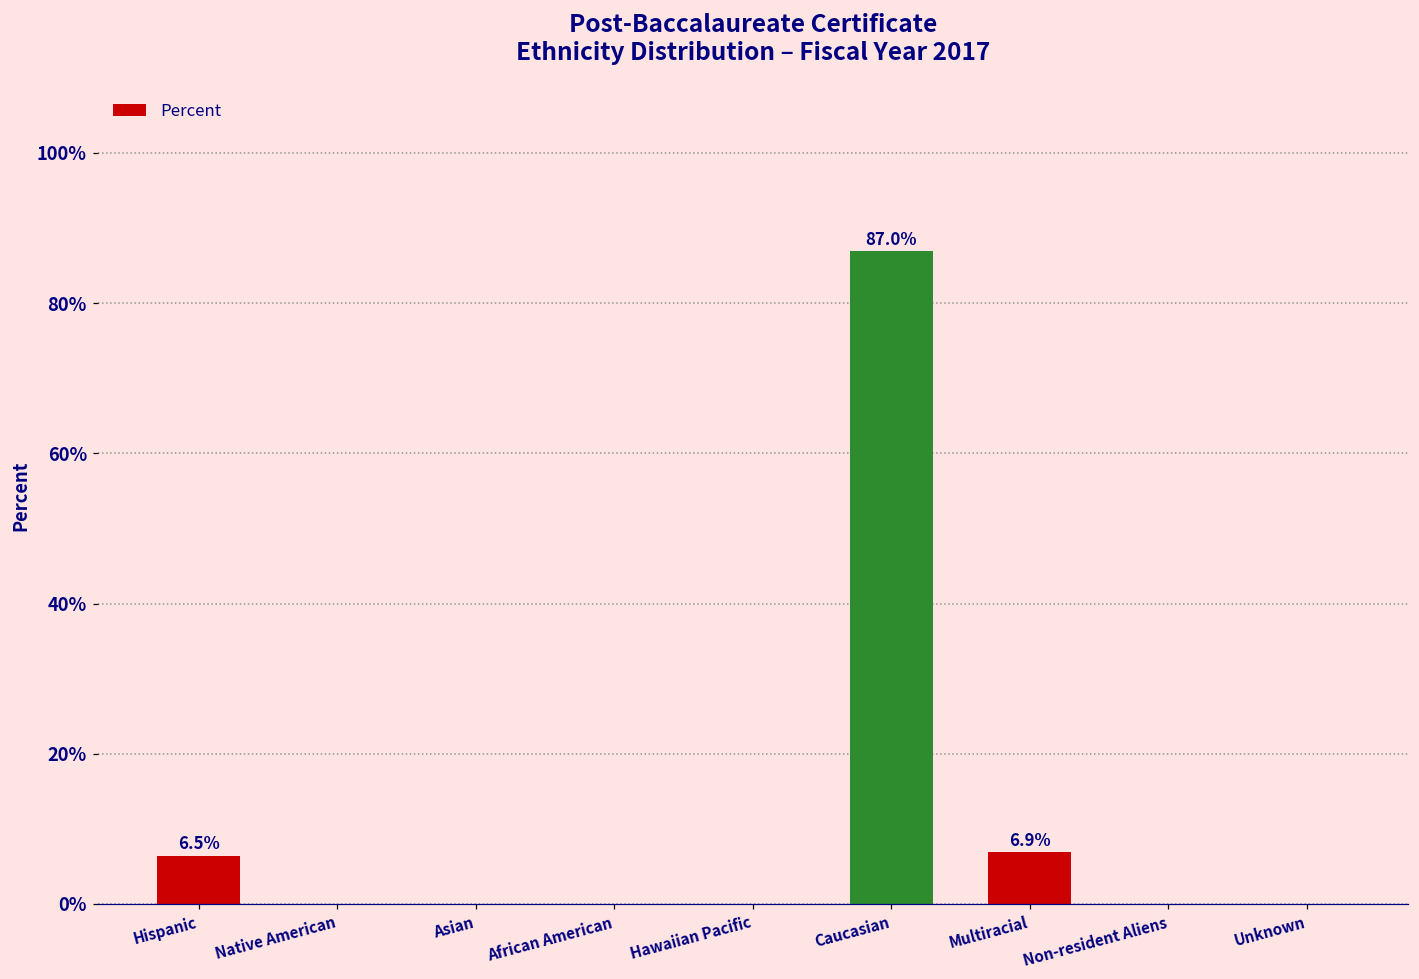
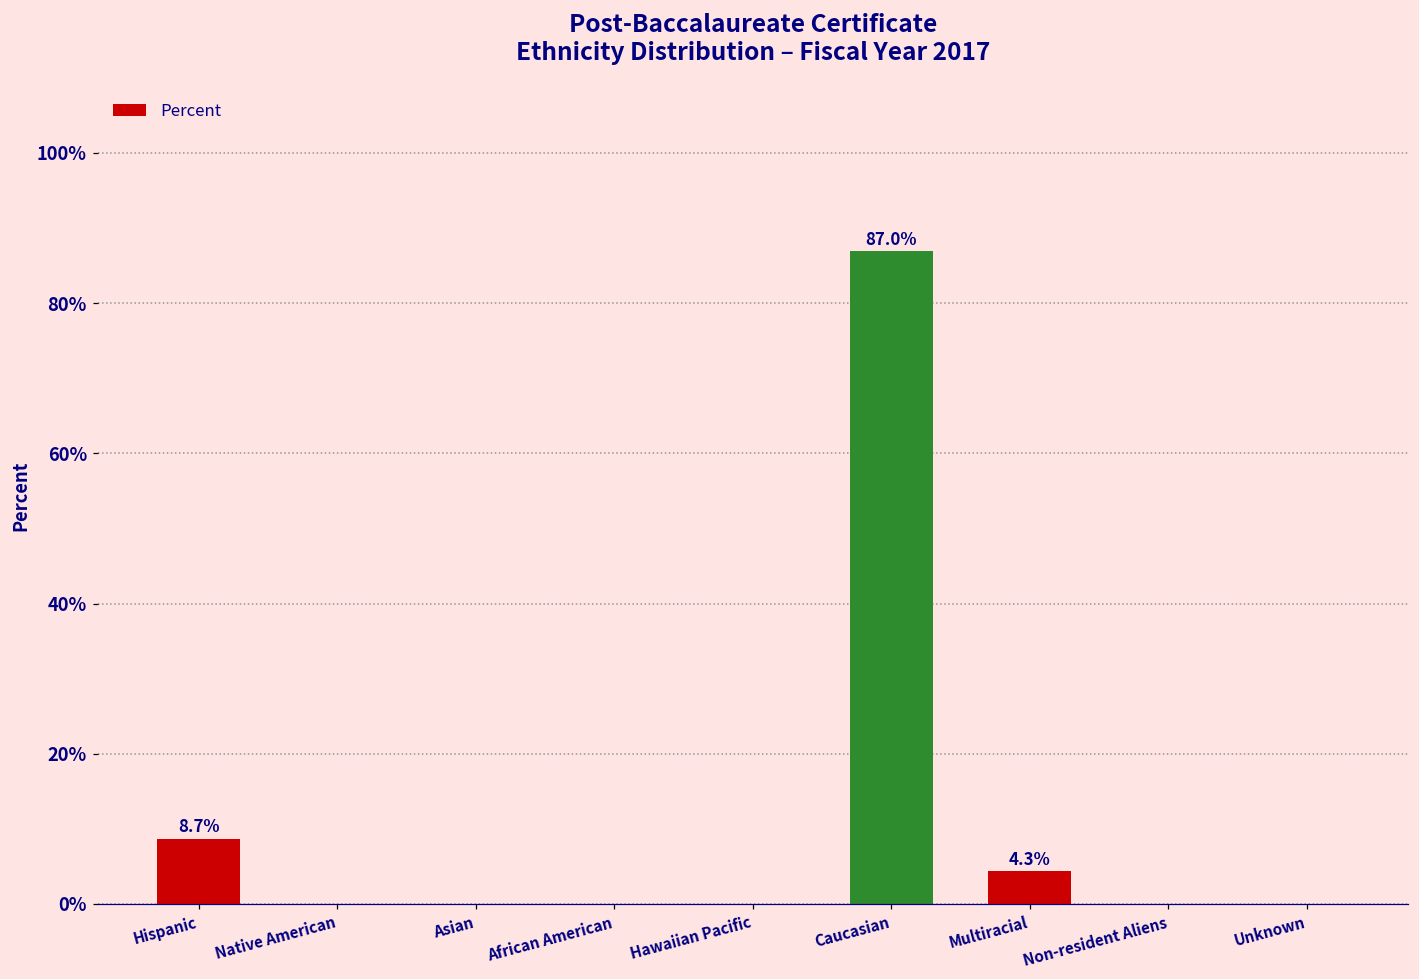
Hispanic: 6.5% -> 8.7%
Multiracial: 6.9% -> 4.3%
